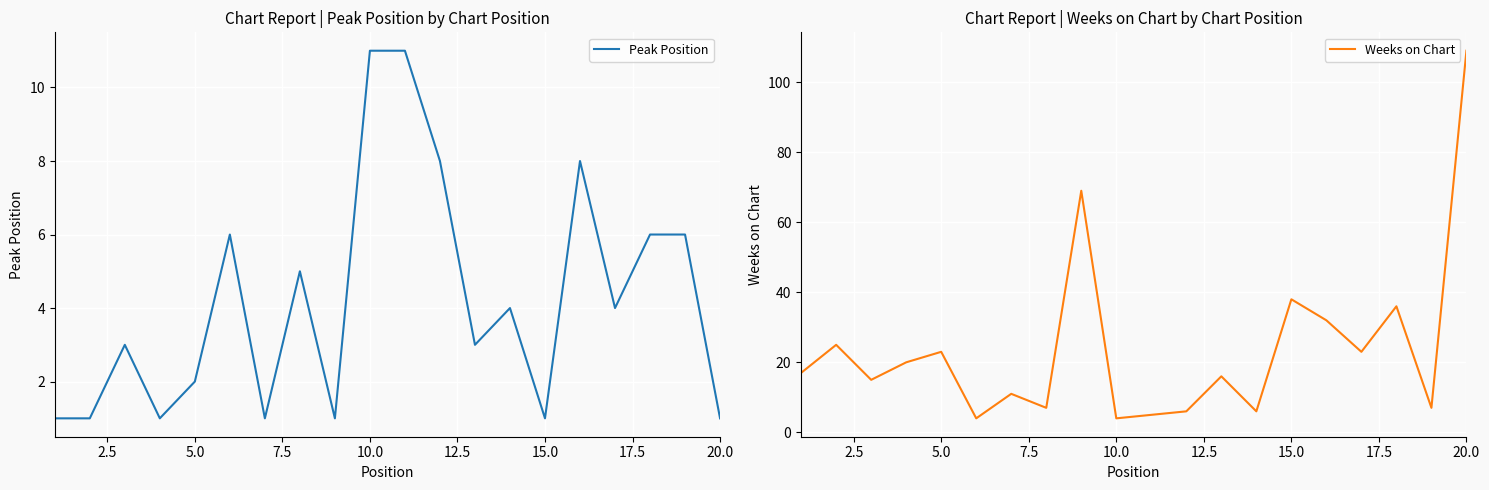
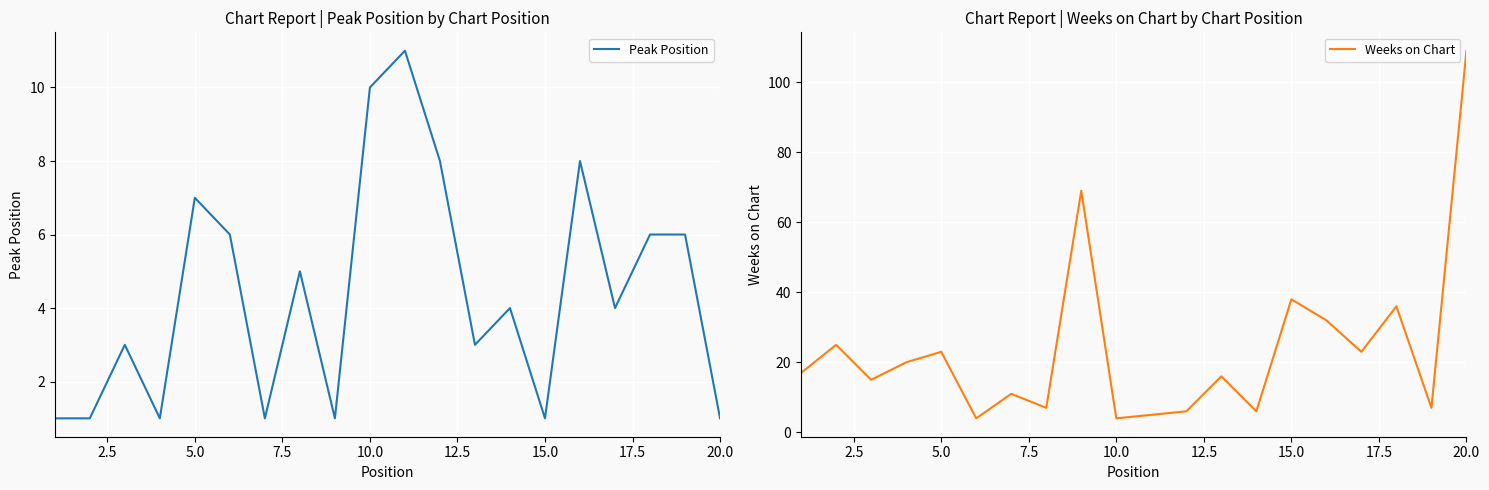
Chart Report | Peak Position by Chart Position, 5.0: 2 -> 7
Chart Report | Peak Position by Chart Position, 10.0: 11 -> 10
